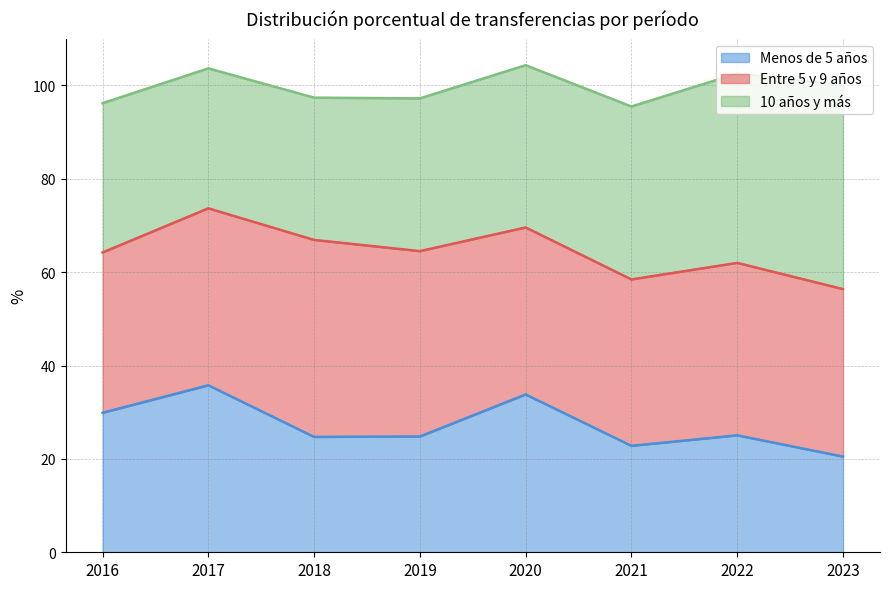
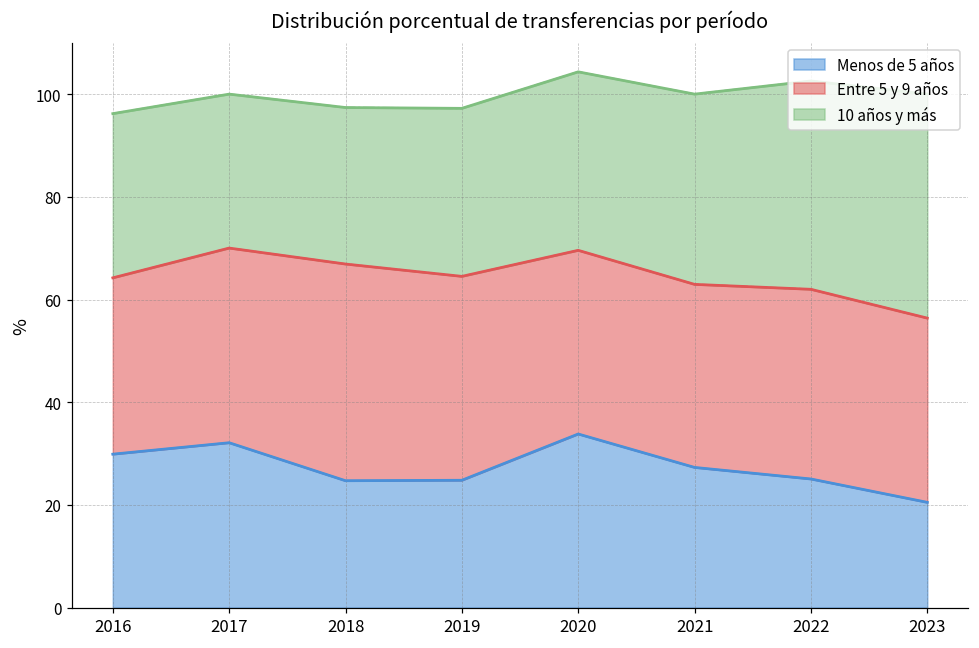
Menos de 5 años, 2017: 36 -> 32
Menos de 5 años, 2021: 23 -> 27
